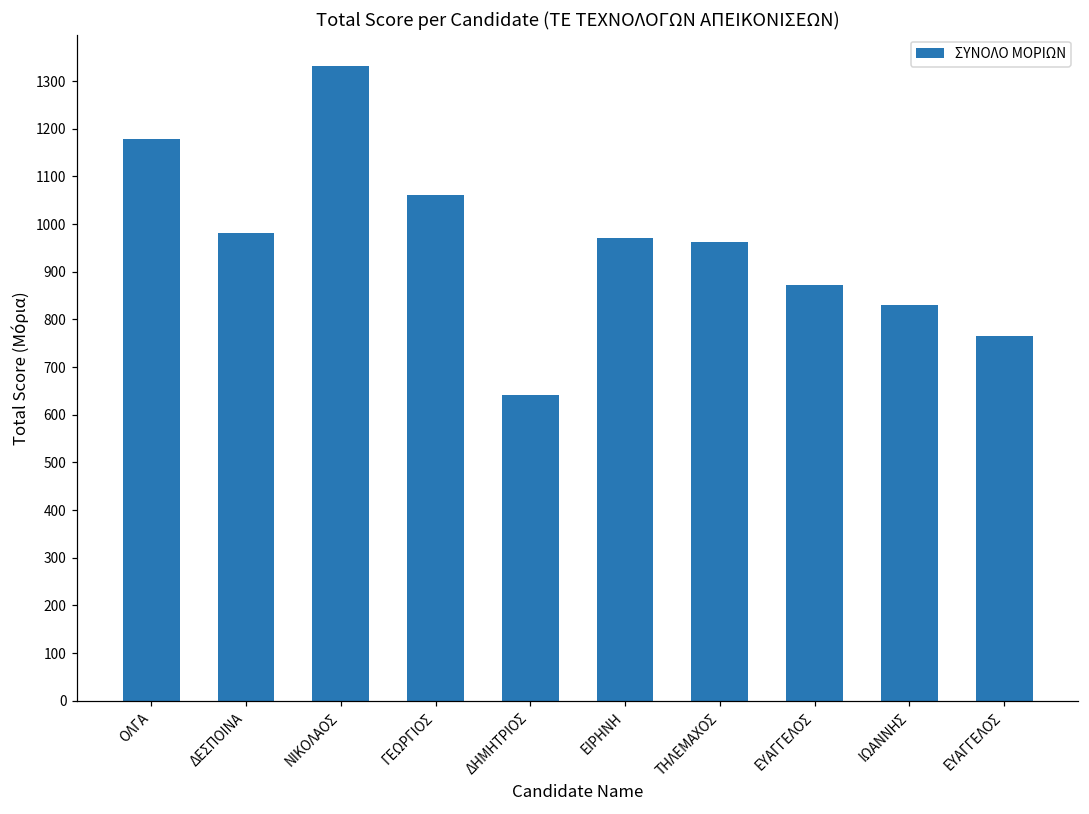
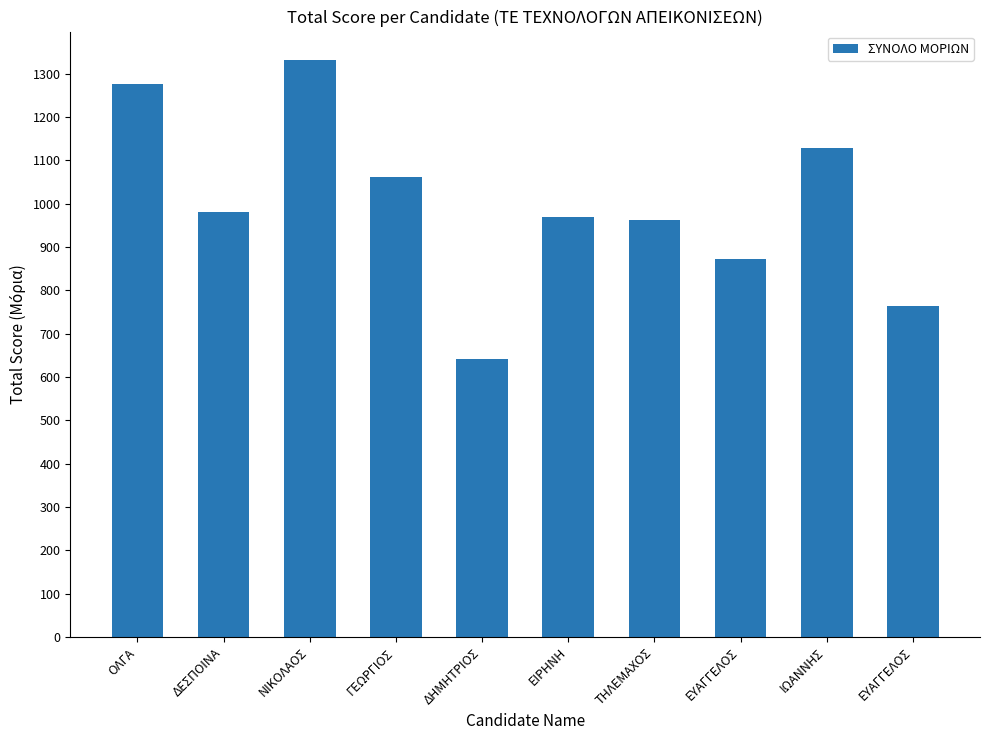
ΟΛΓΑ: 1180 -> 1280
ΙΩΑΝΝΗΣ: 830 -> 1130
